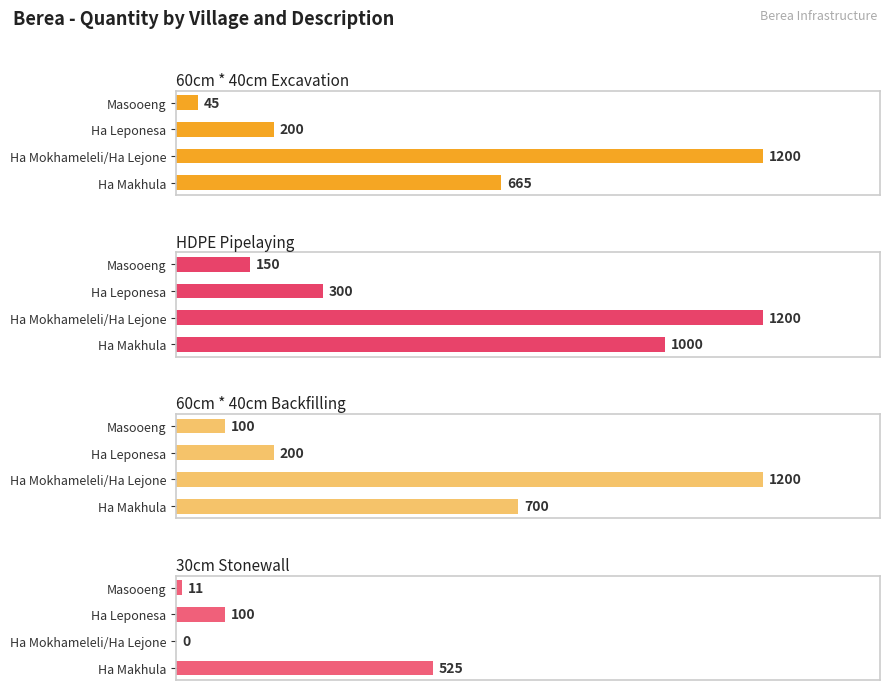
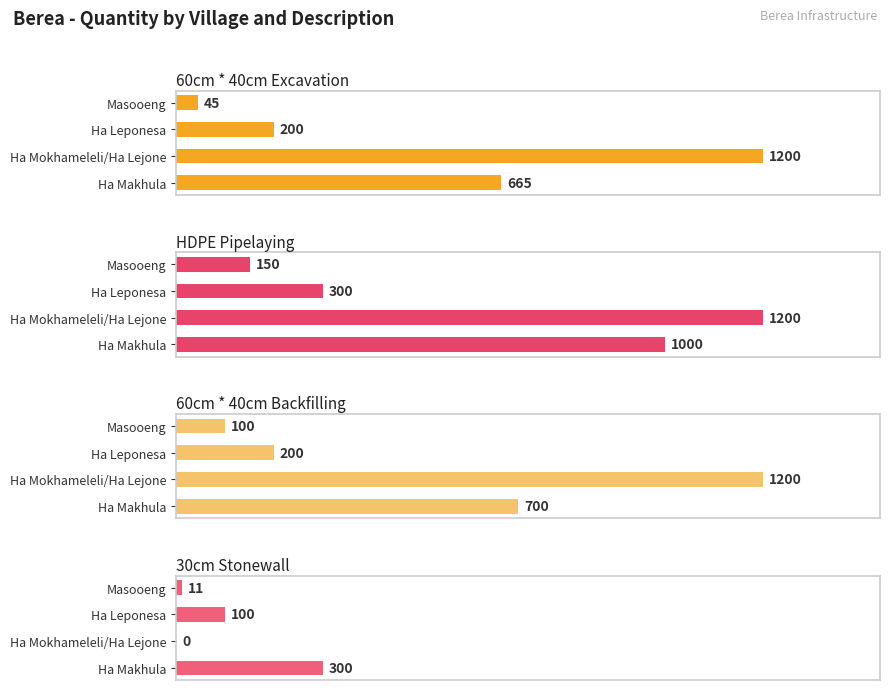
30cm Stonewall, Ha Makhula: 525 -> 300
